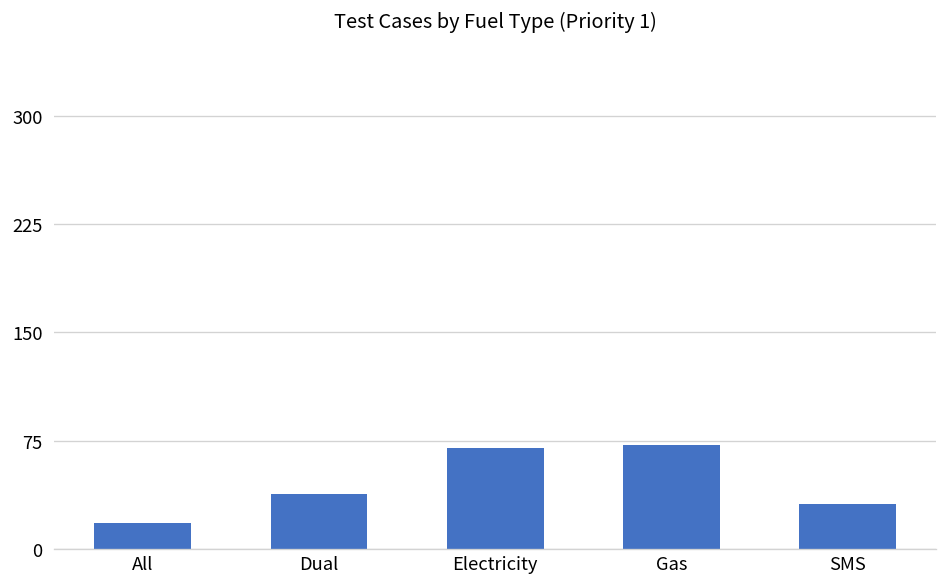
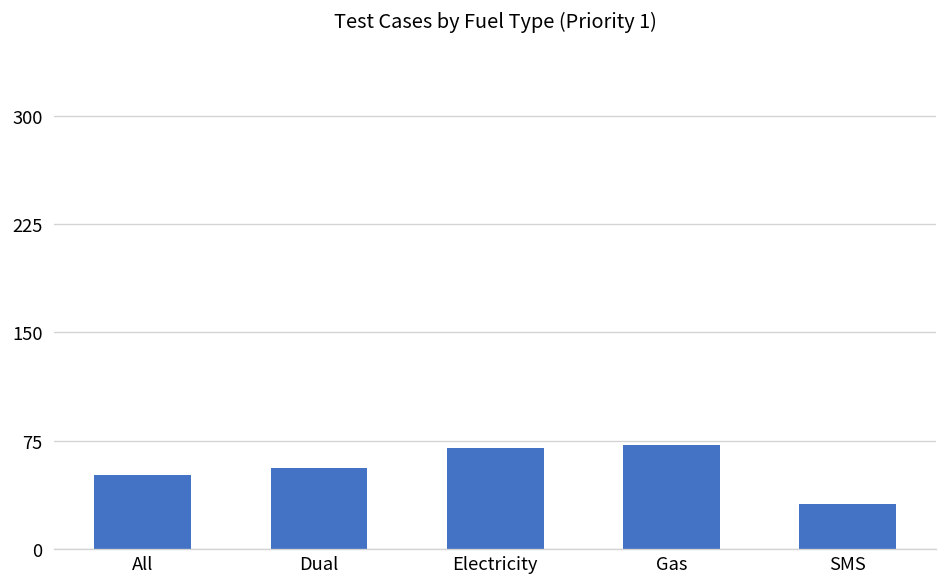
All: 18 -> 51
Dual: 38 -> 56
